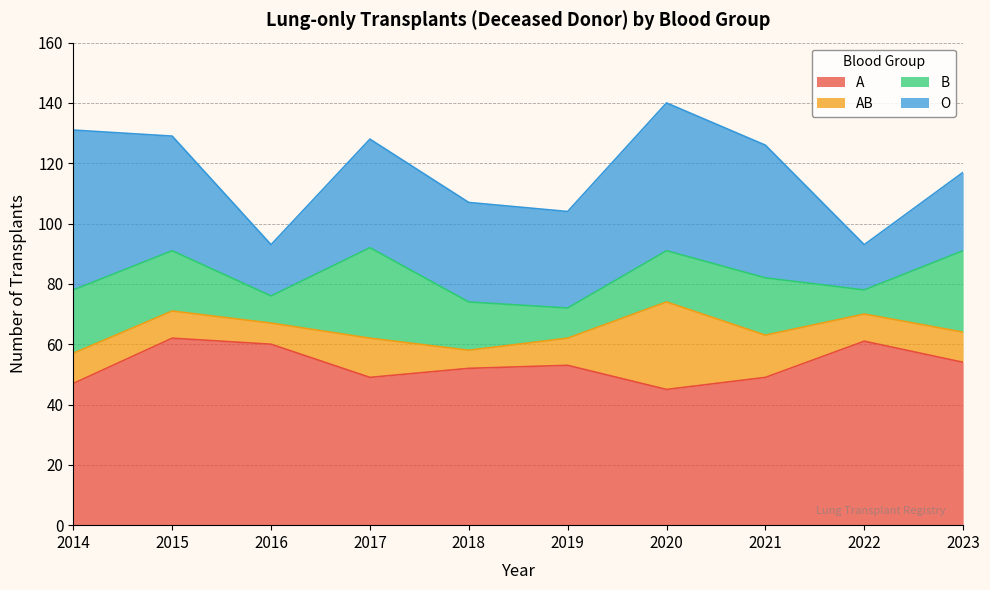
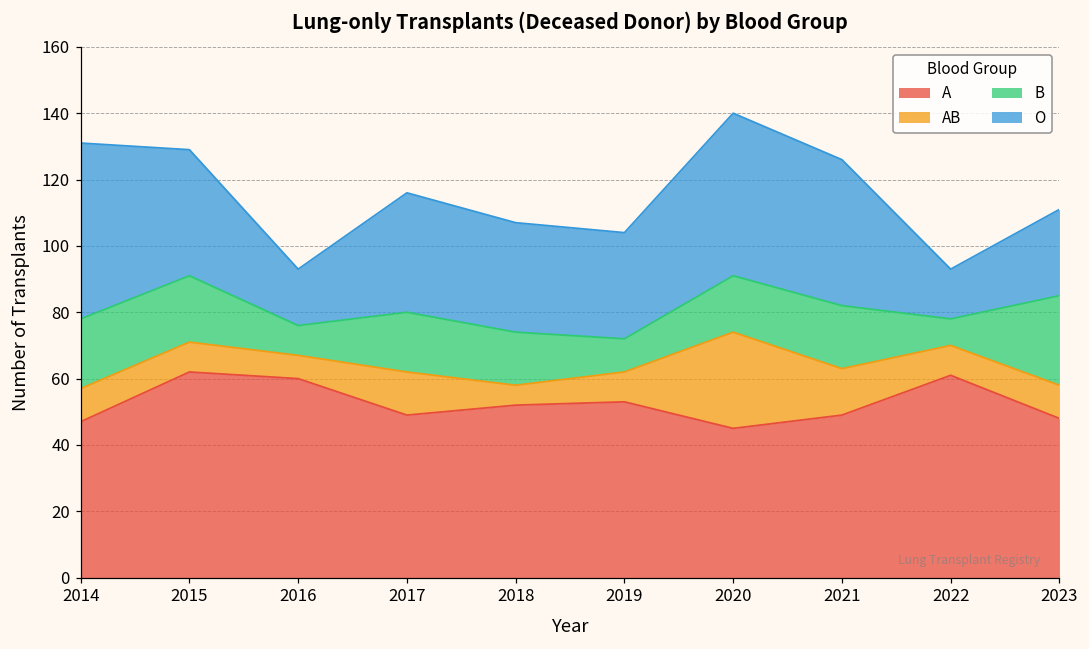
B, 2017: 30 -> 18
A, 2023: 54 -> 48
